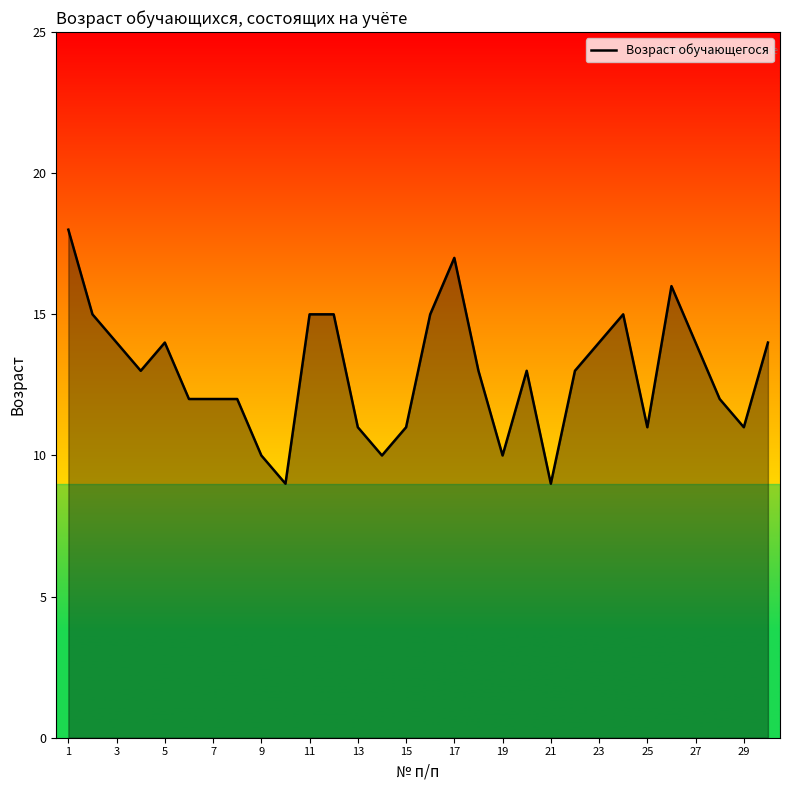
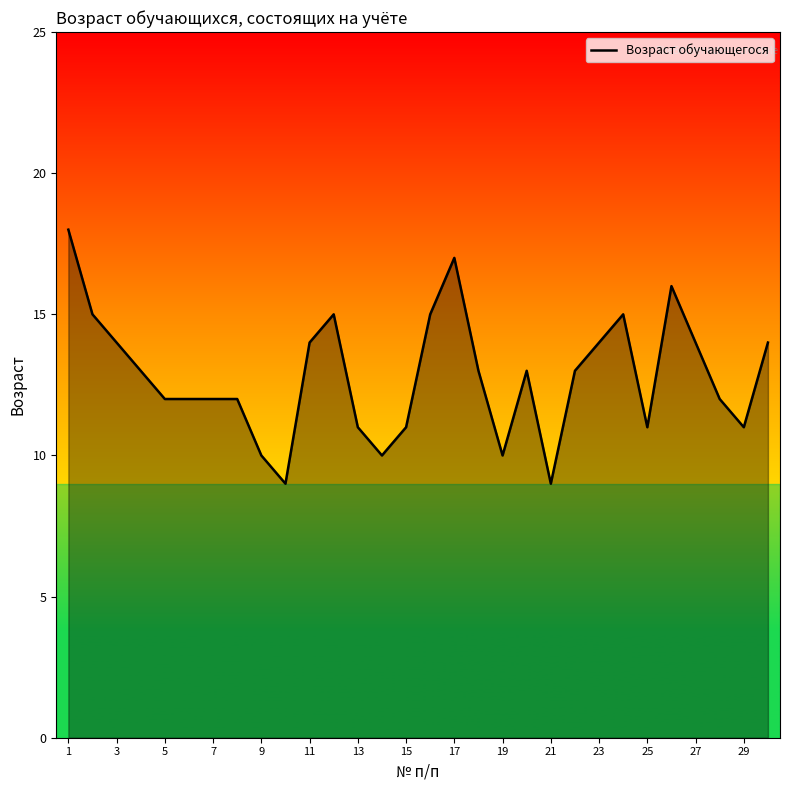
5: 14 -> 12
11: 15 -> 14
